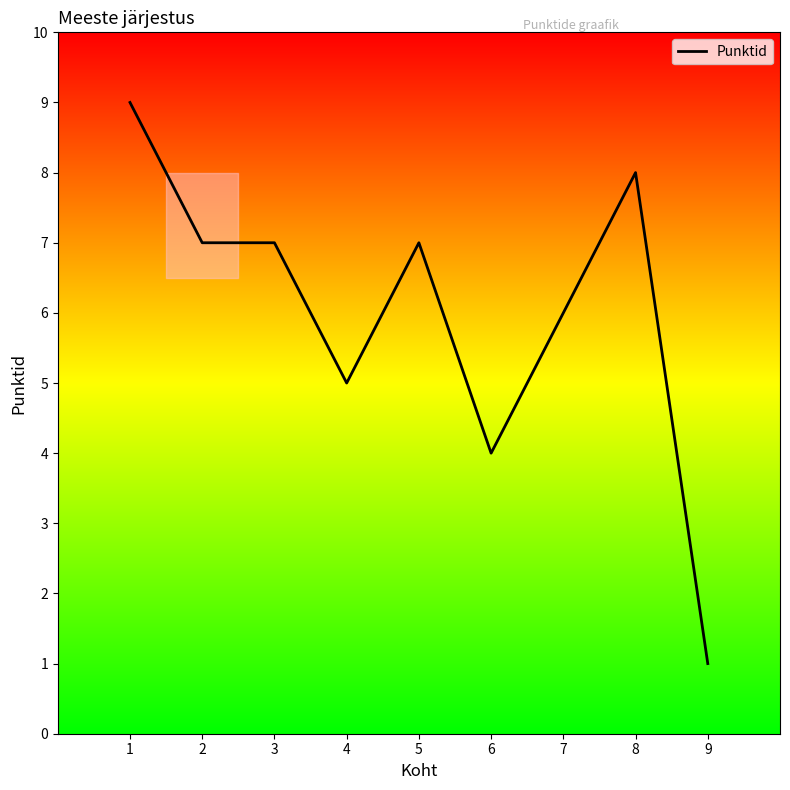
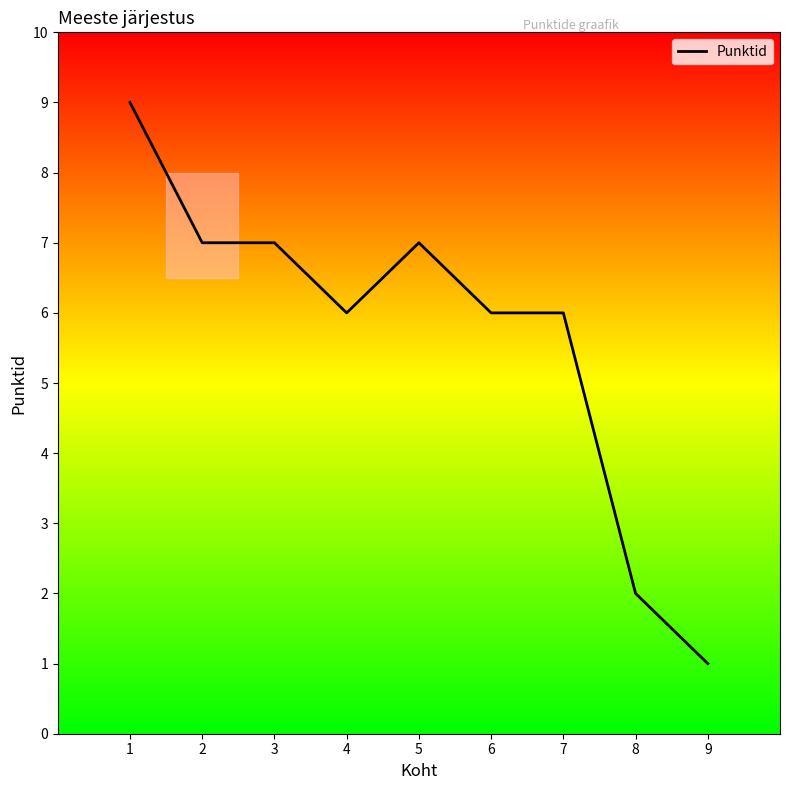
4: 5 -> 6
6: 4 -> 6
8: 8 -> 2
